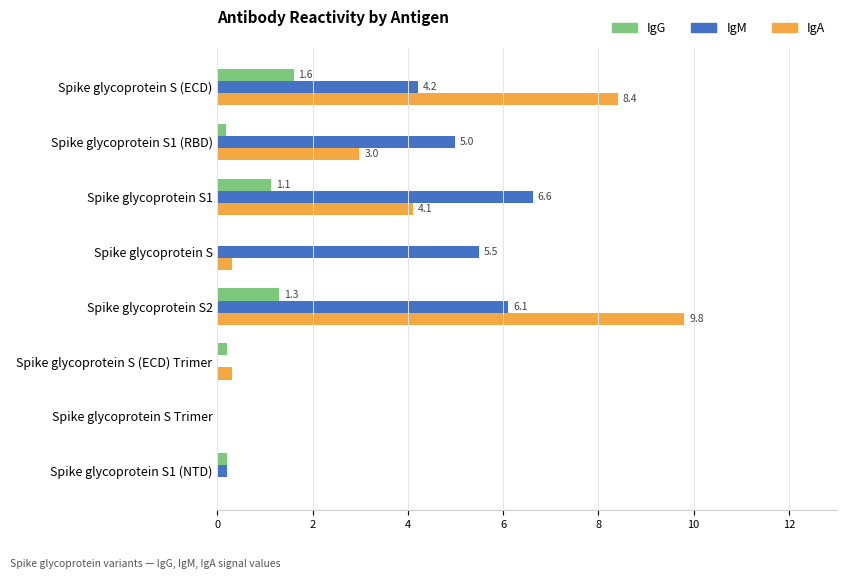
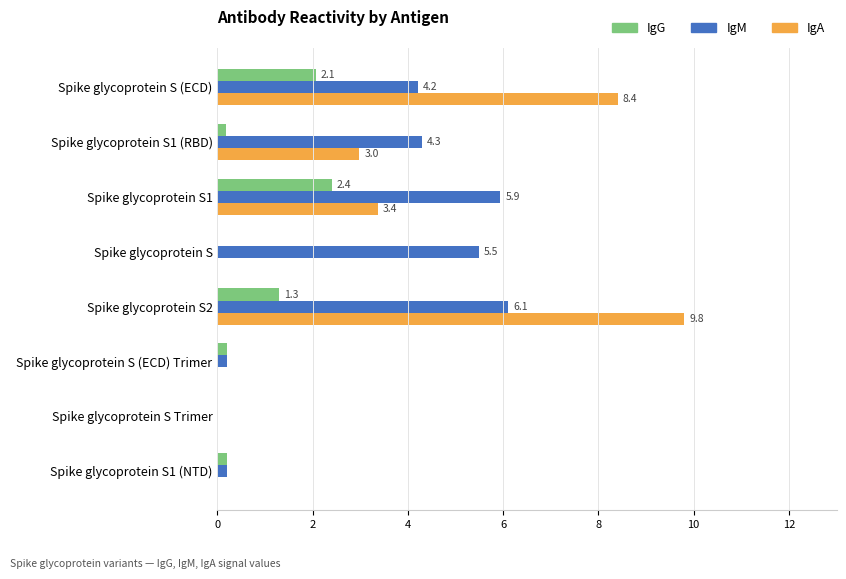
IgG, Spike glycoprotein S (ECD): 1.6 -> 2.1
IgM, Spike glycoprotein S1 (RBD): 5.0 -> 4.3
IgG, Spike glycoprotein S1: 1.1 -> 2.4
IgM, Spike glycoprotein S1: 6.6 -> 5.9
IgA, Spike glycoprotein S1: 4.1 -> 3.4
IgA, Spike glycoprotein S: 0.3 -> 0.0
IgM, Spike glycoprotein S (ECD) Trimer: 0.0 -> 0.2
IgA, Spike glycoprotein S (ECD) Trimer: 0.3 -> 0.0
